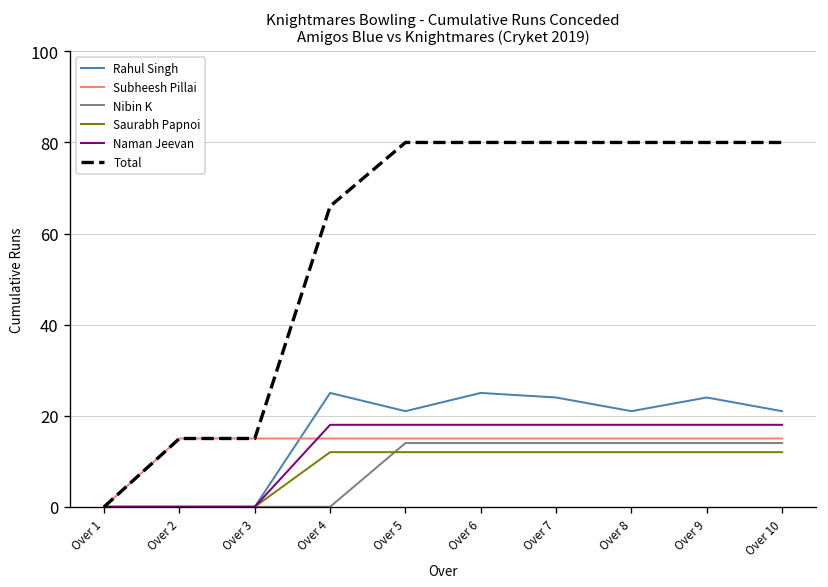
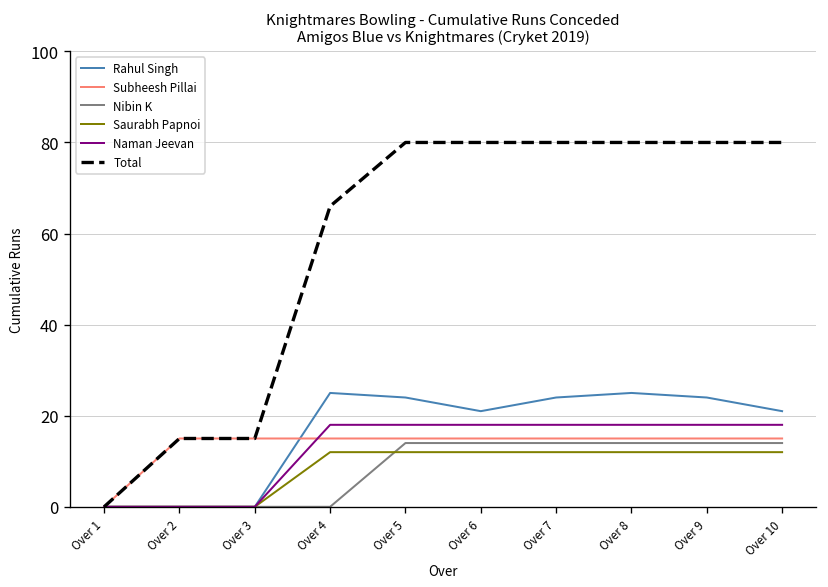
Rahul Singh, Over 5: 21 -> 24
Rahul Singh, Over 6: 25 -> 21
Rahul Singh, Over 8: 21 -> 25
